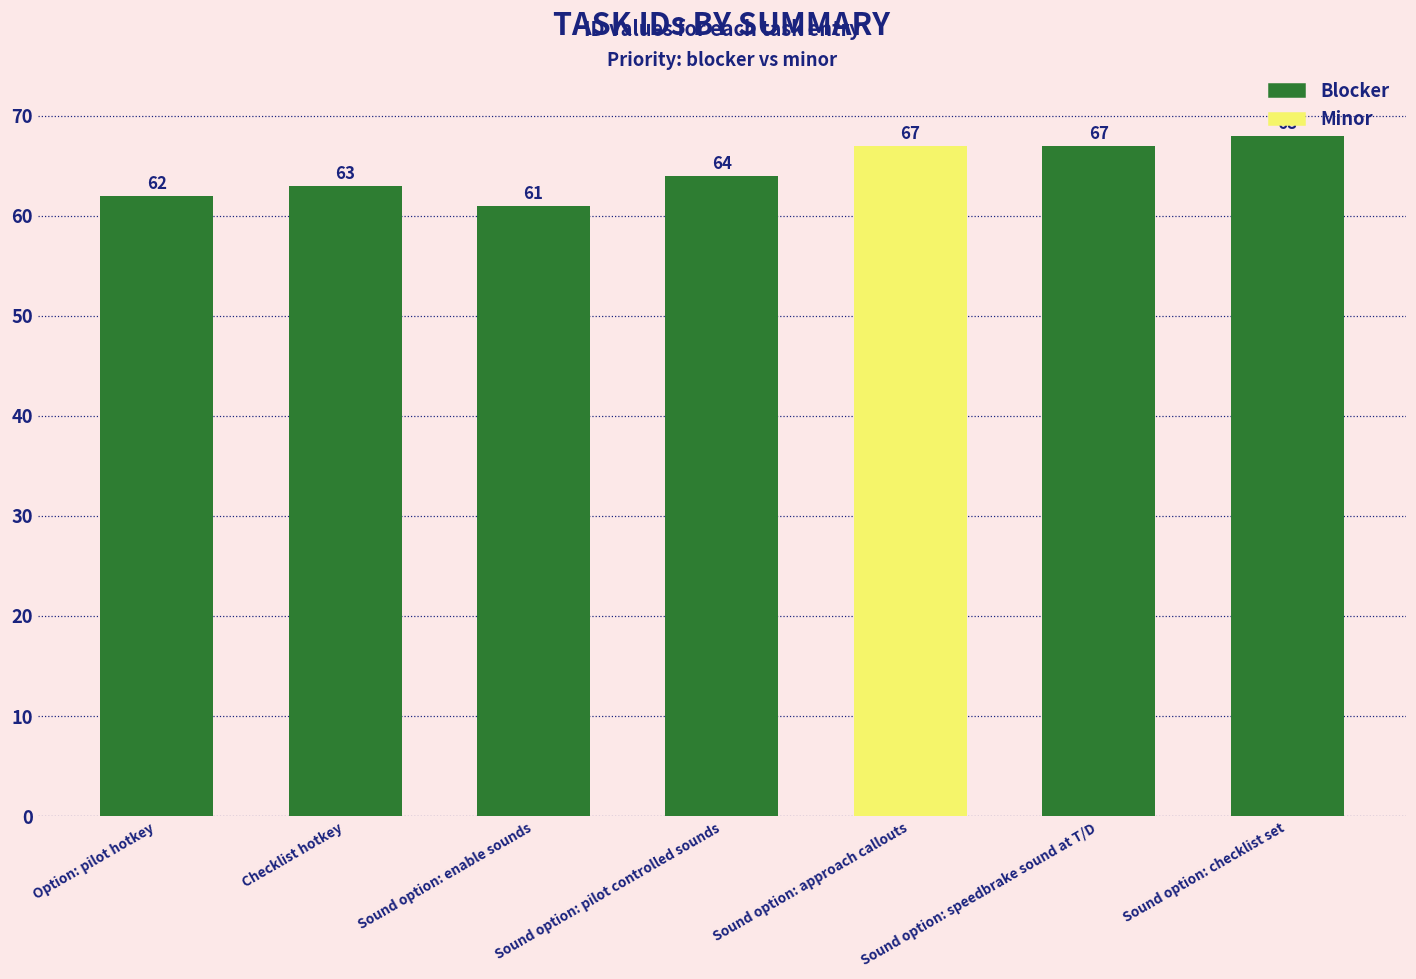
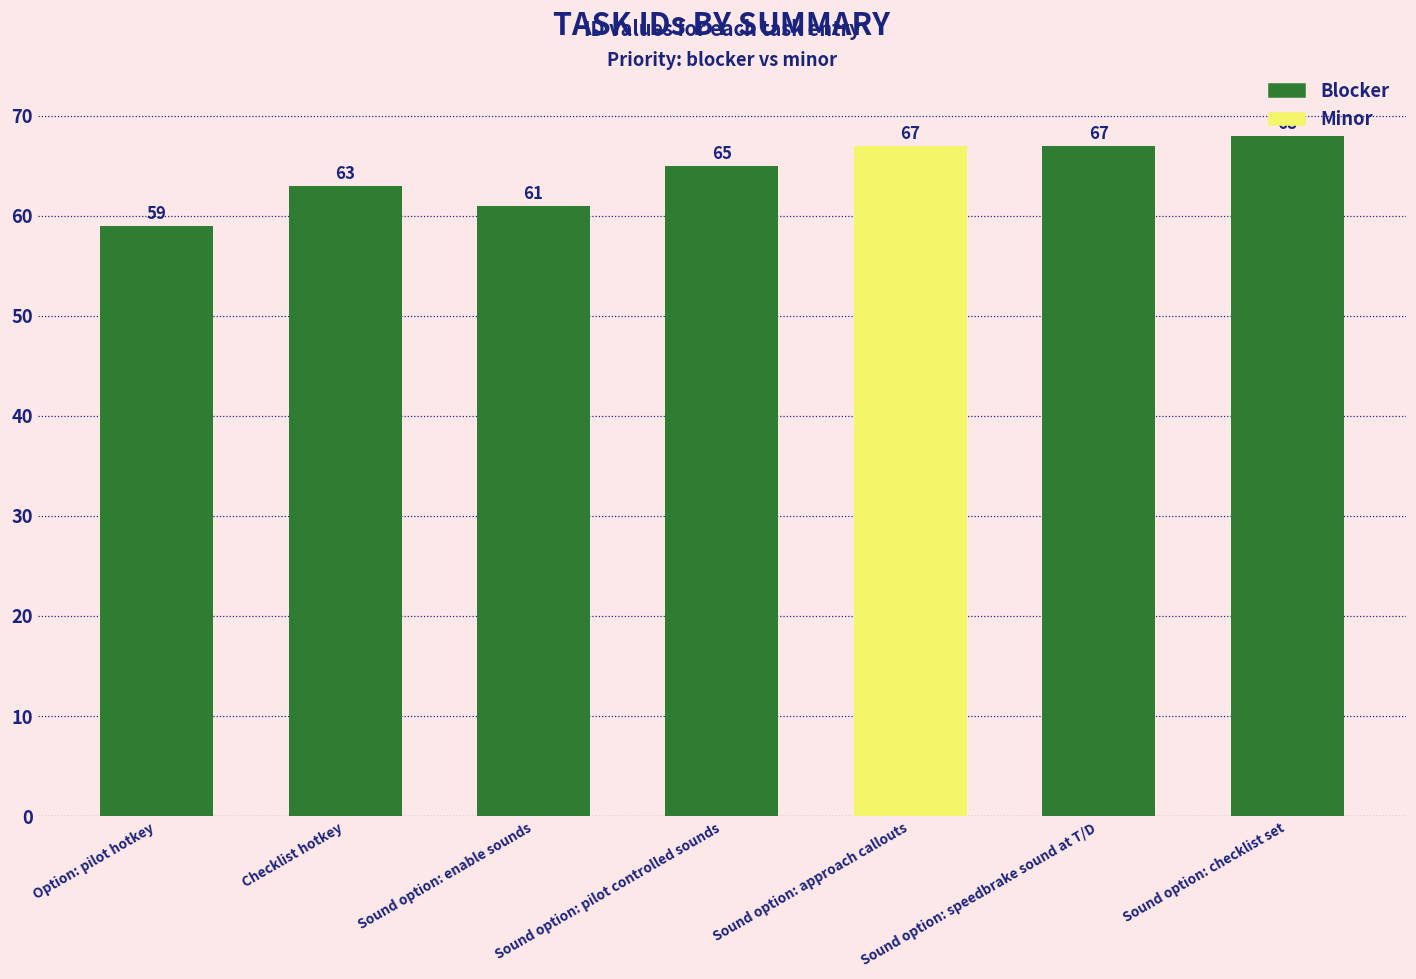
Option: pilot hotkey: 62 -> 59
Sound option: pilot controlled sounds: 64 -> 65
